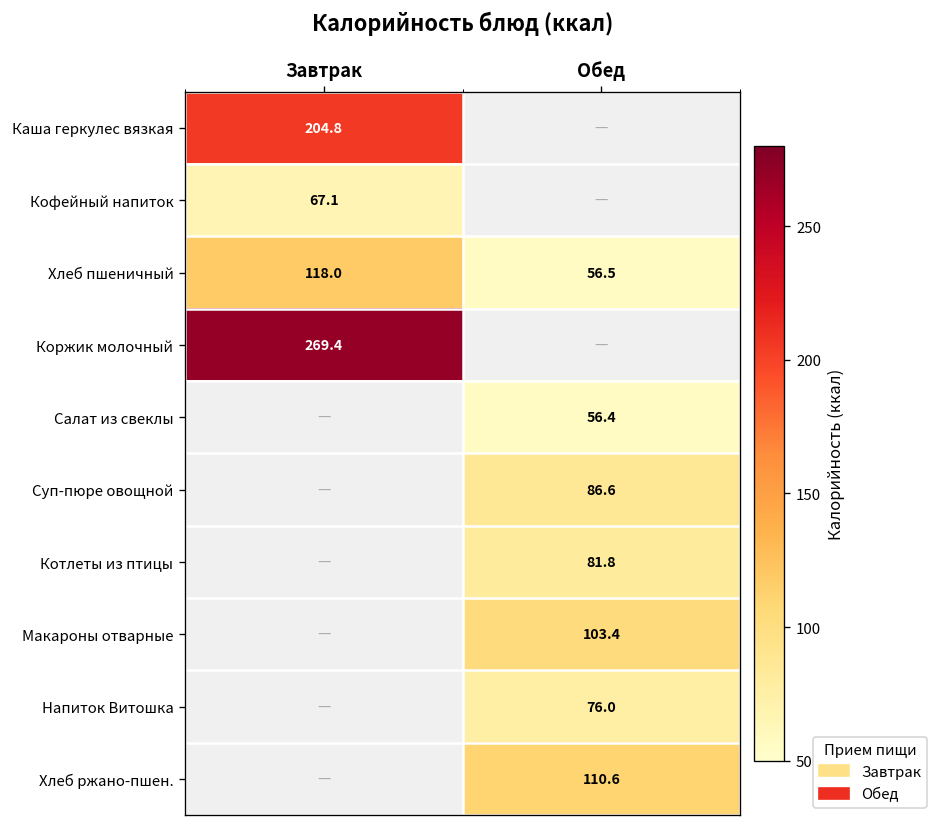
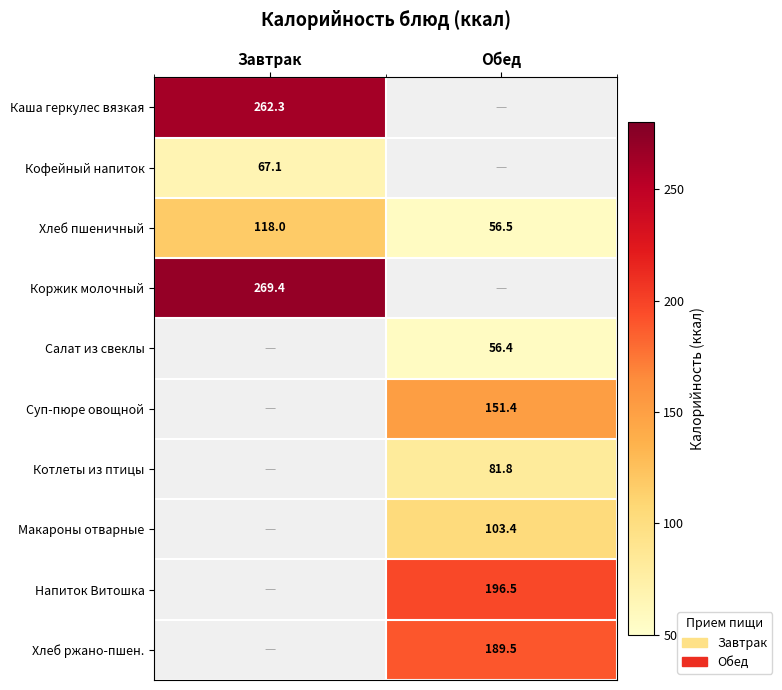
Каша геркулес вязкая, Завтрак: 204.8 -> 262.3
Суп-пюре овощной, Обед: 86.6 -> 151.4
Напиток Витошка, Обед: 76.0 -> 196.5
Хлеб ржано-пшен., Обед: 110.6 -> 189.5
